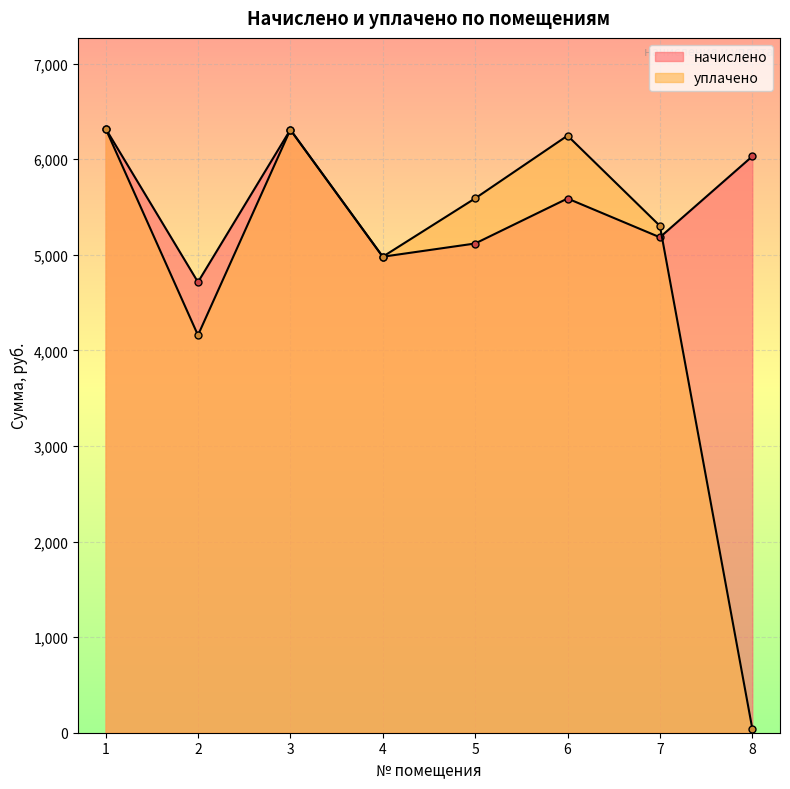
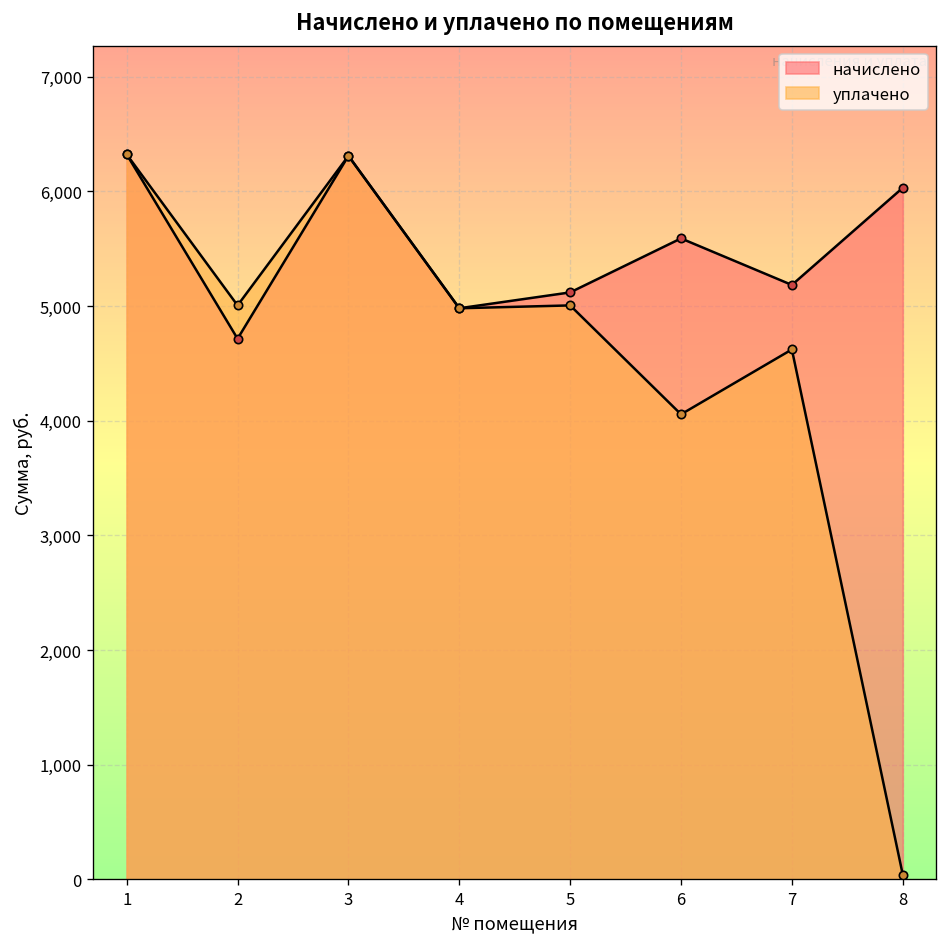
уплачено, 2: 4,200 -> 5,000
уплачено, 5: 5,600 -> 5,000
уплачено, 6: 6,200 -> 4,100
уплачено, 7: 5,300 -> 4,600
